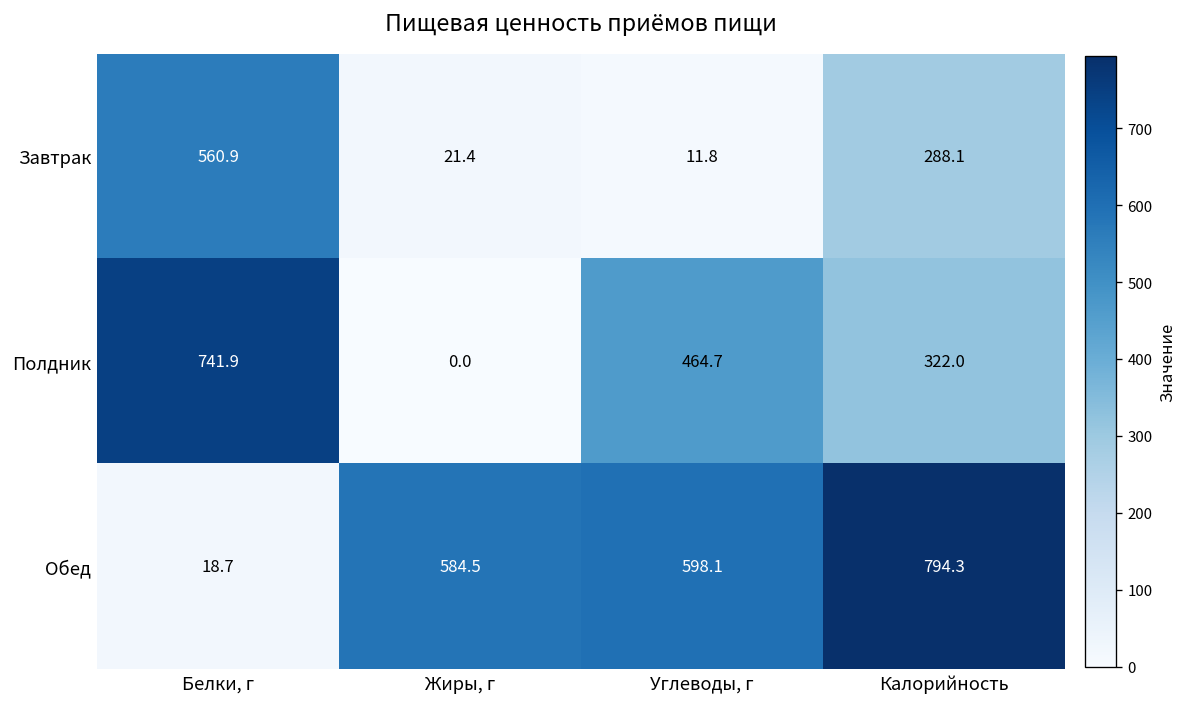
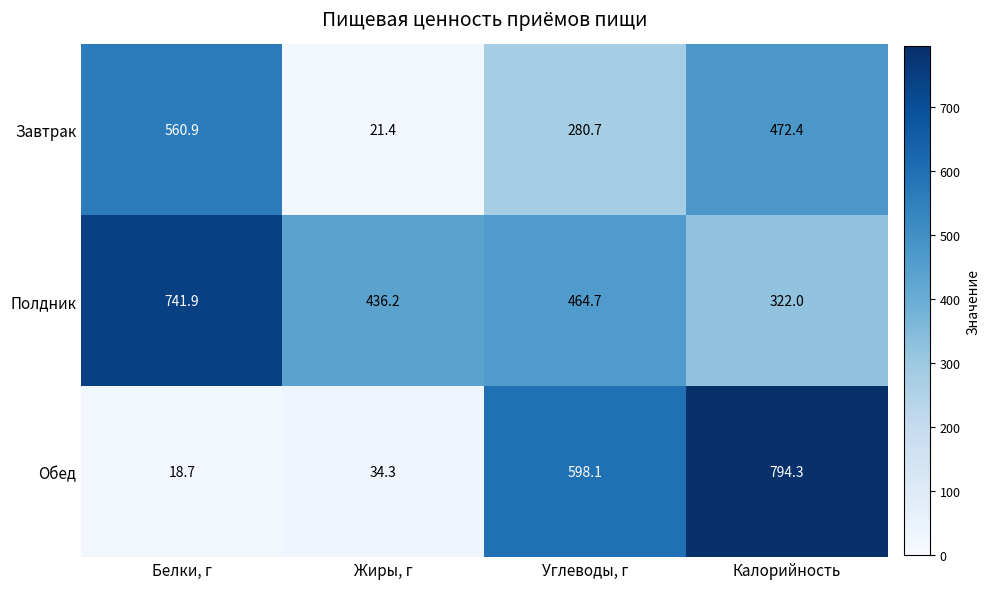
Завтрак, Углеводы, г: 11.8 -> 280.7
Завтрак, Калорийность: 288.1 -> 472.4
Полдник, Жиры, г: 0.0 -> 436.2
Обед, Жиры, г: 584.5 -> 34.3
